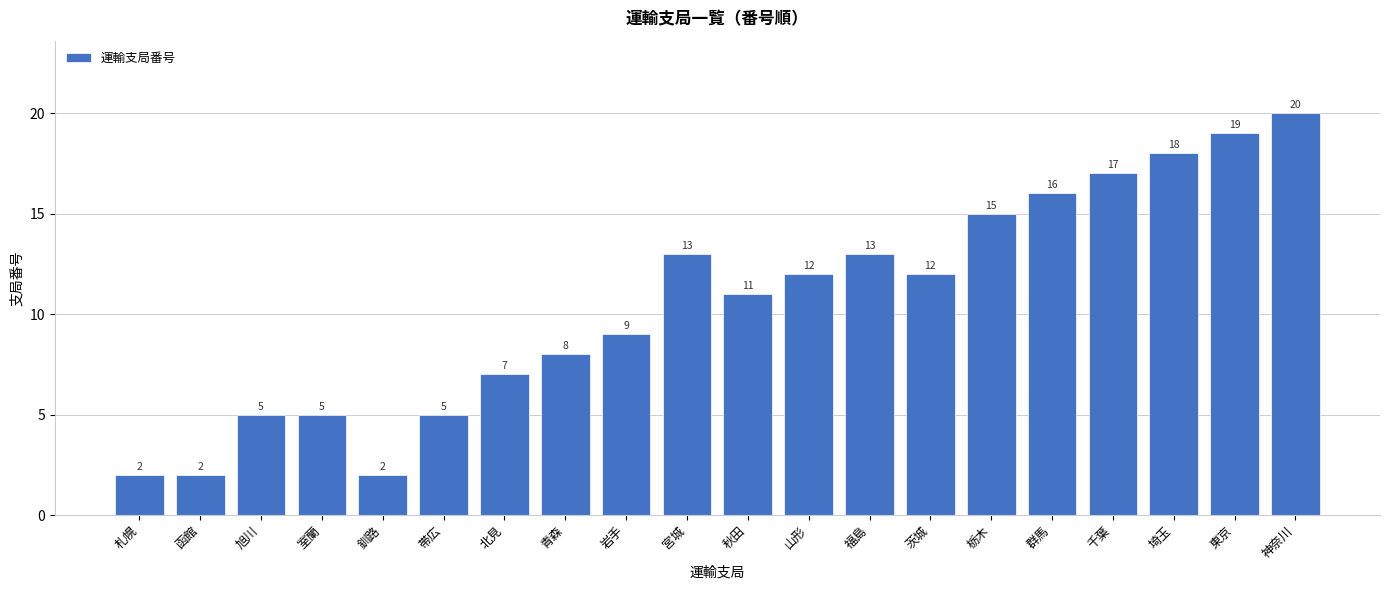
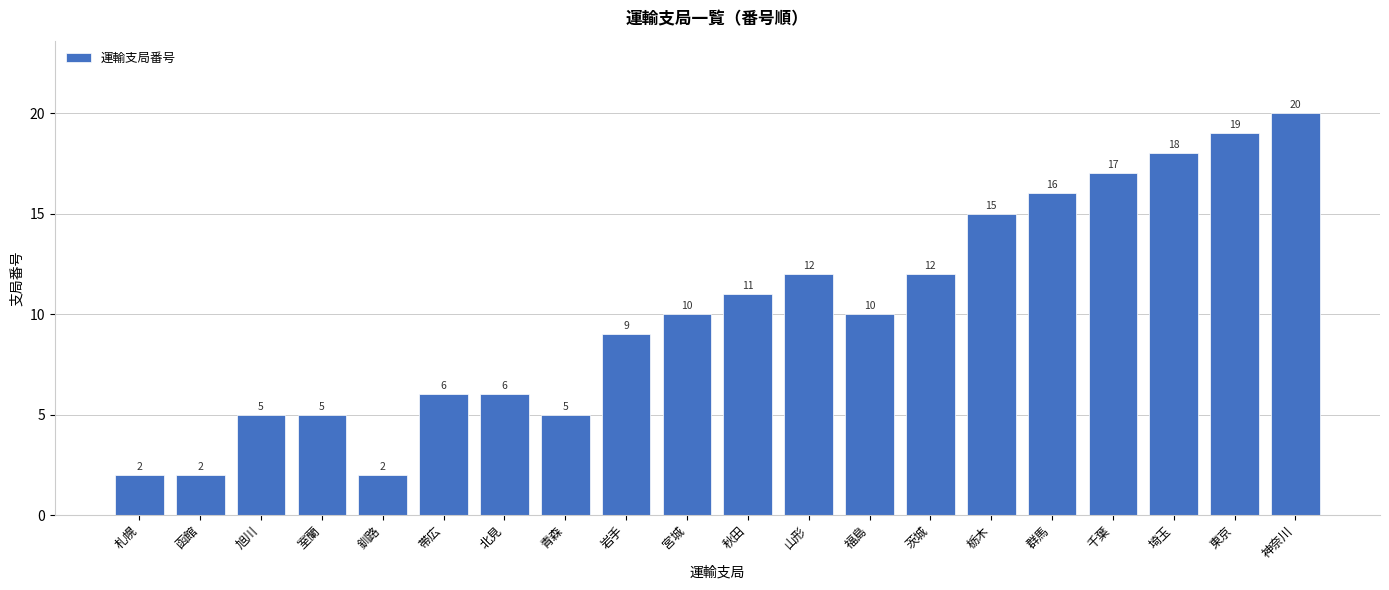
帯広: 5 -> 6
北見: 7 -> 6
青森: 8 -> 5
宮城: 13 -> 10
福島: 13 -> 10
